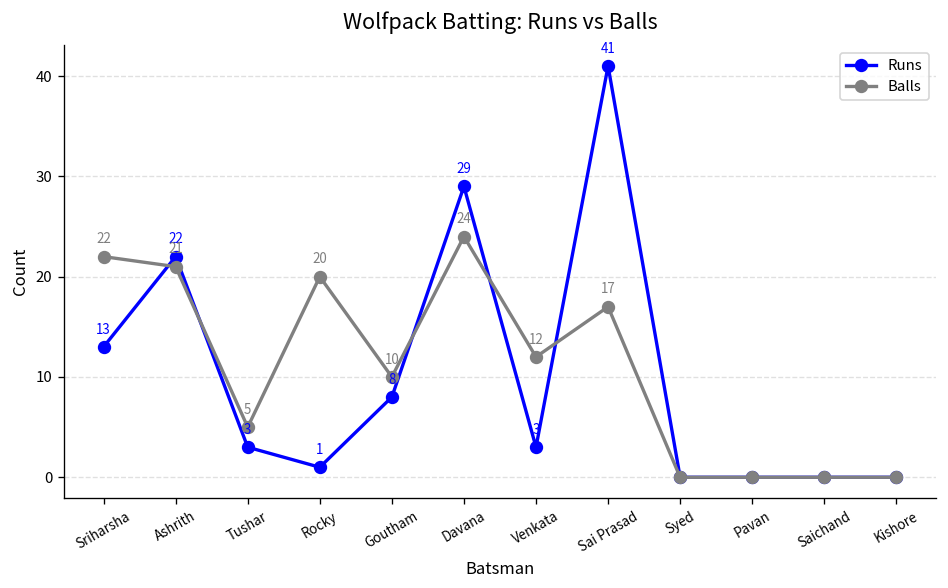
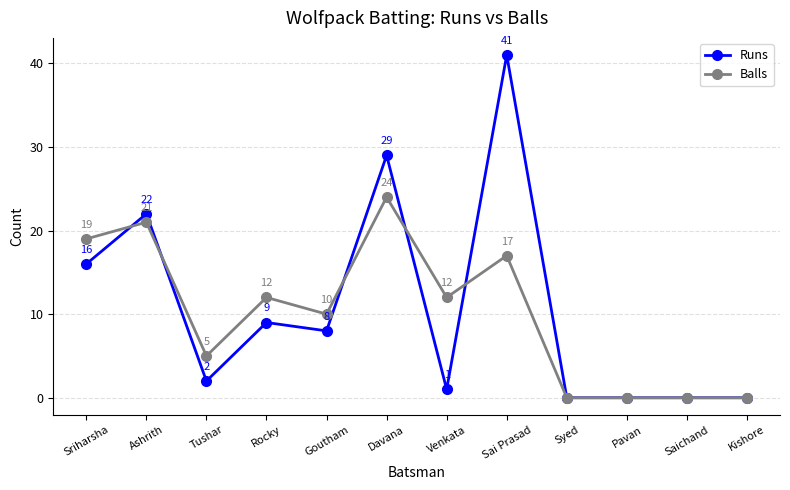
Runs, Sriharsha: 13 -> 16
Balls, Sriharsha: 22 -> 19
Runs, Tushar: 3 -> 2
Runs, Rocky: 1 -> 9
Balls, Rocky: 20 -> 12
Runs, Venkata: 3 -> 1
